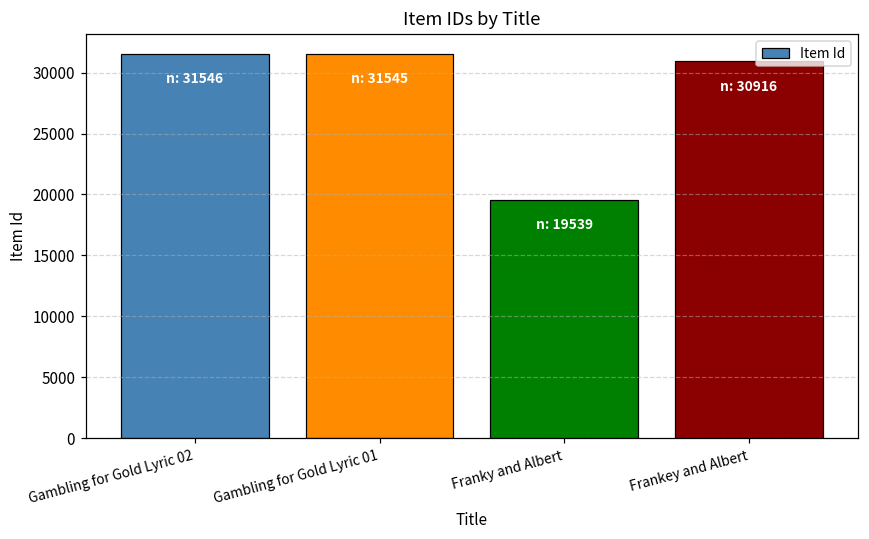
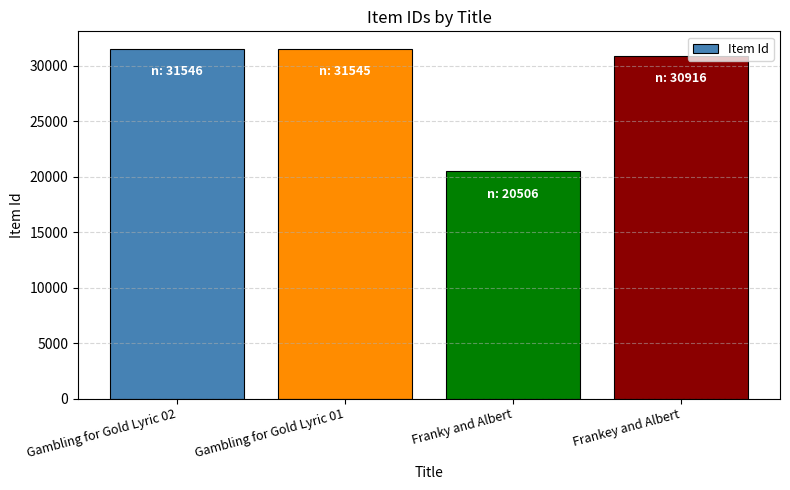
Franky and Albert: 19539 -> 20506
